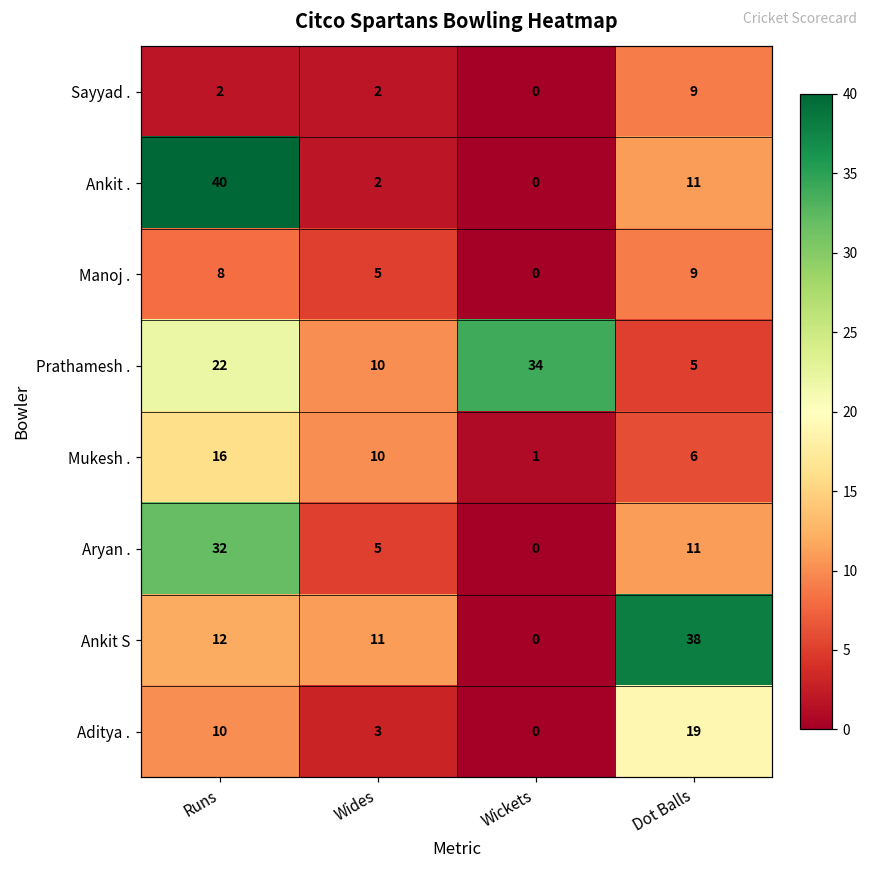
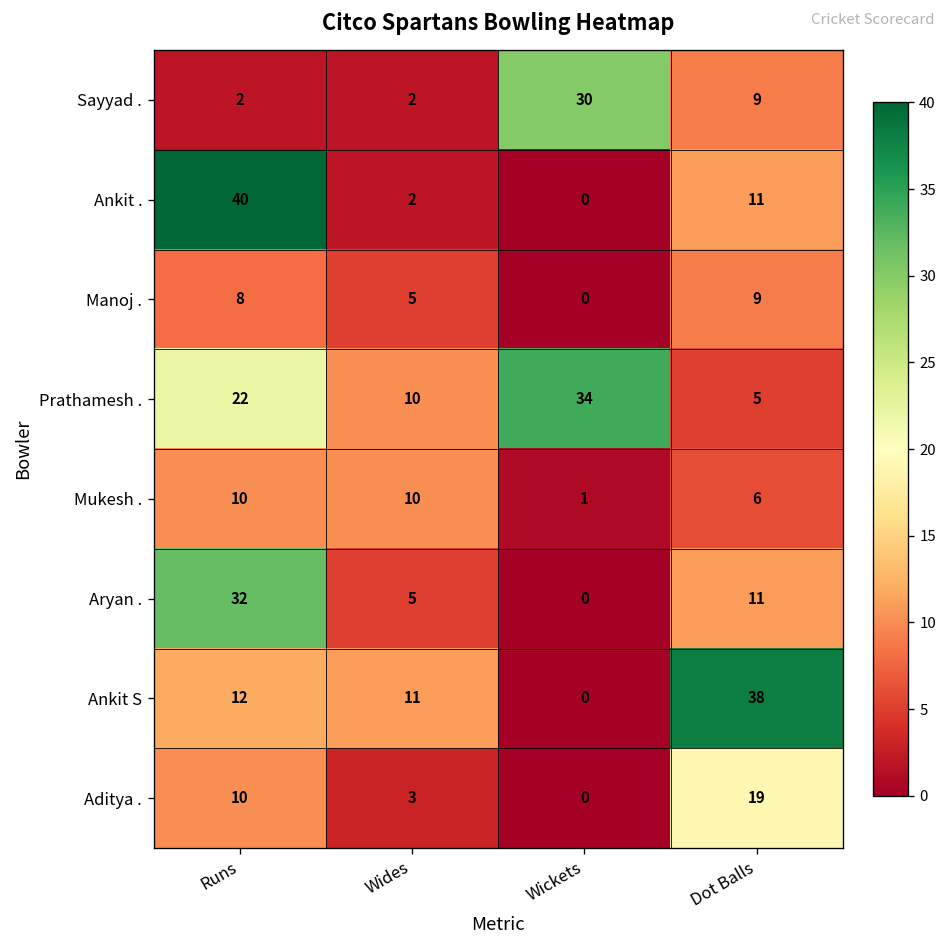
Sayyad ., Wickets: 0 -> 30
Mukesh ., Runs: 16 -> 10
